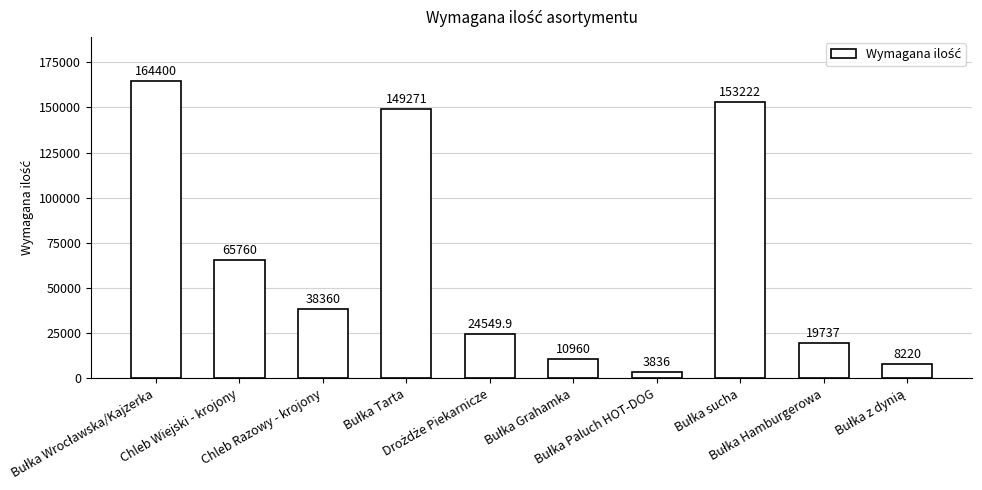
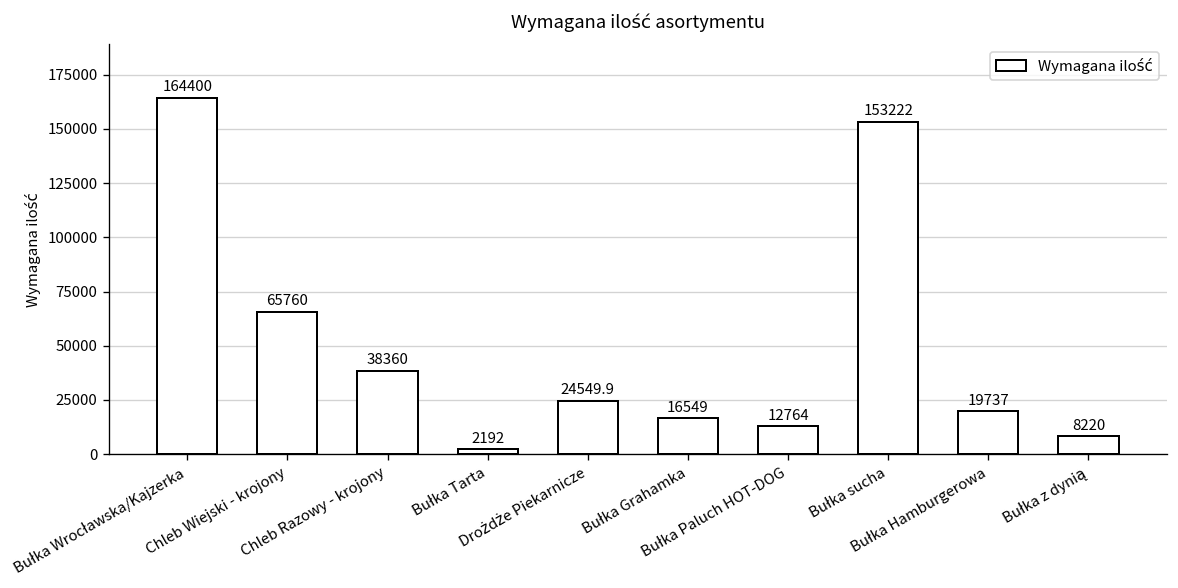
Bułka Tarta: 149271 -> 2192
Bułka Grahamka: 10960 -> 16549
Bułka Paluch HOT-DOG: 3836 -> 12764
